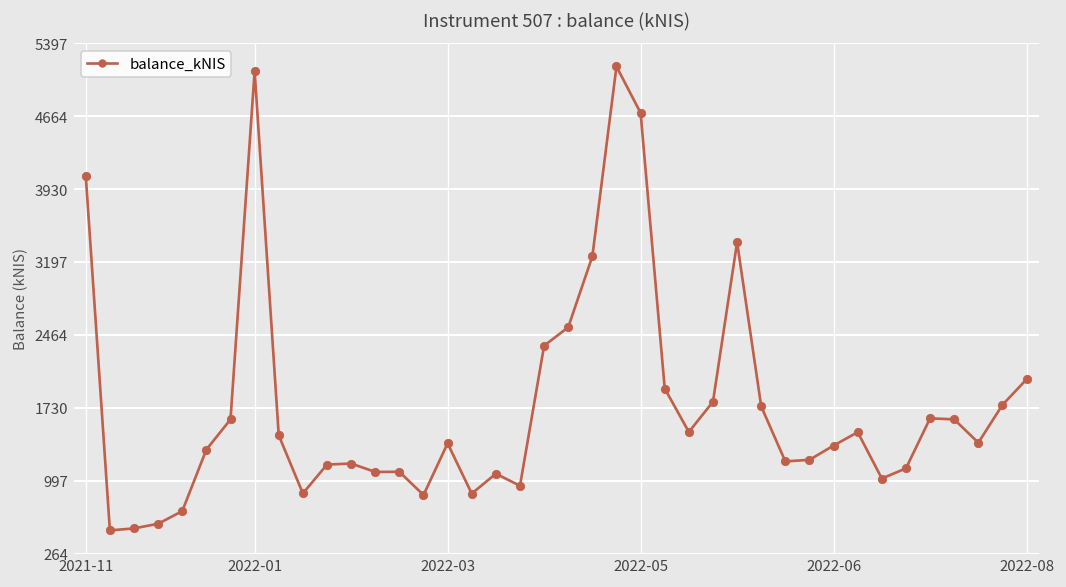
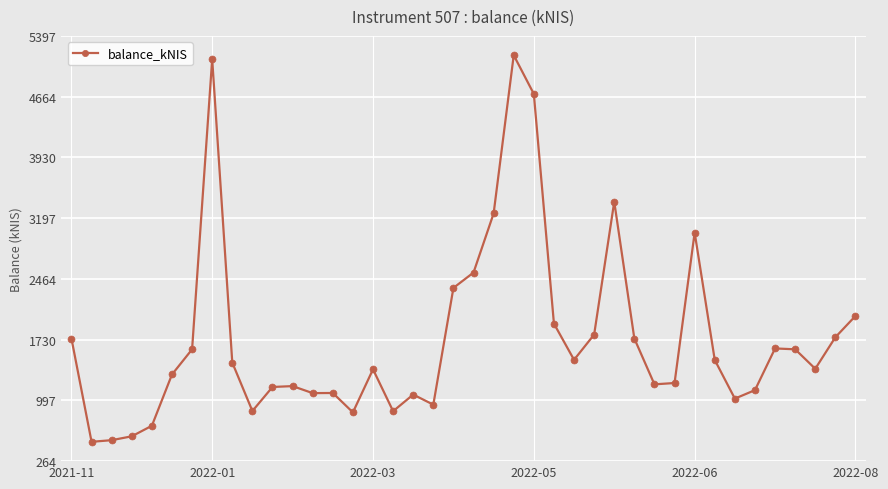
2021-11: 4100 -> 1700
2022-06: 1400 -> 3000
